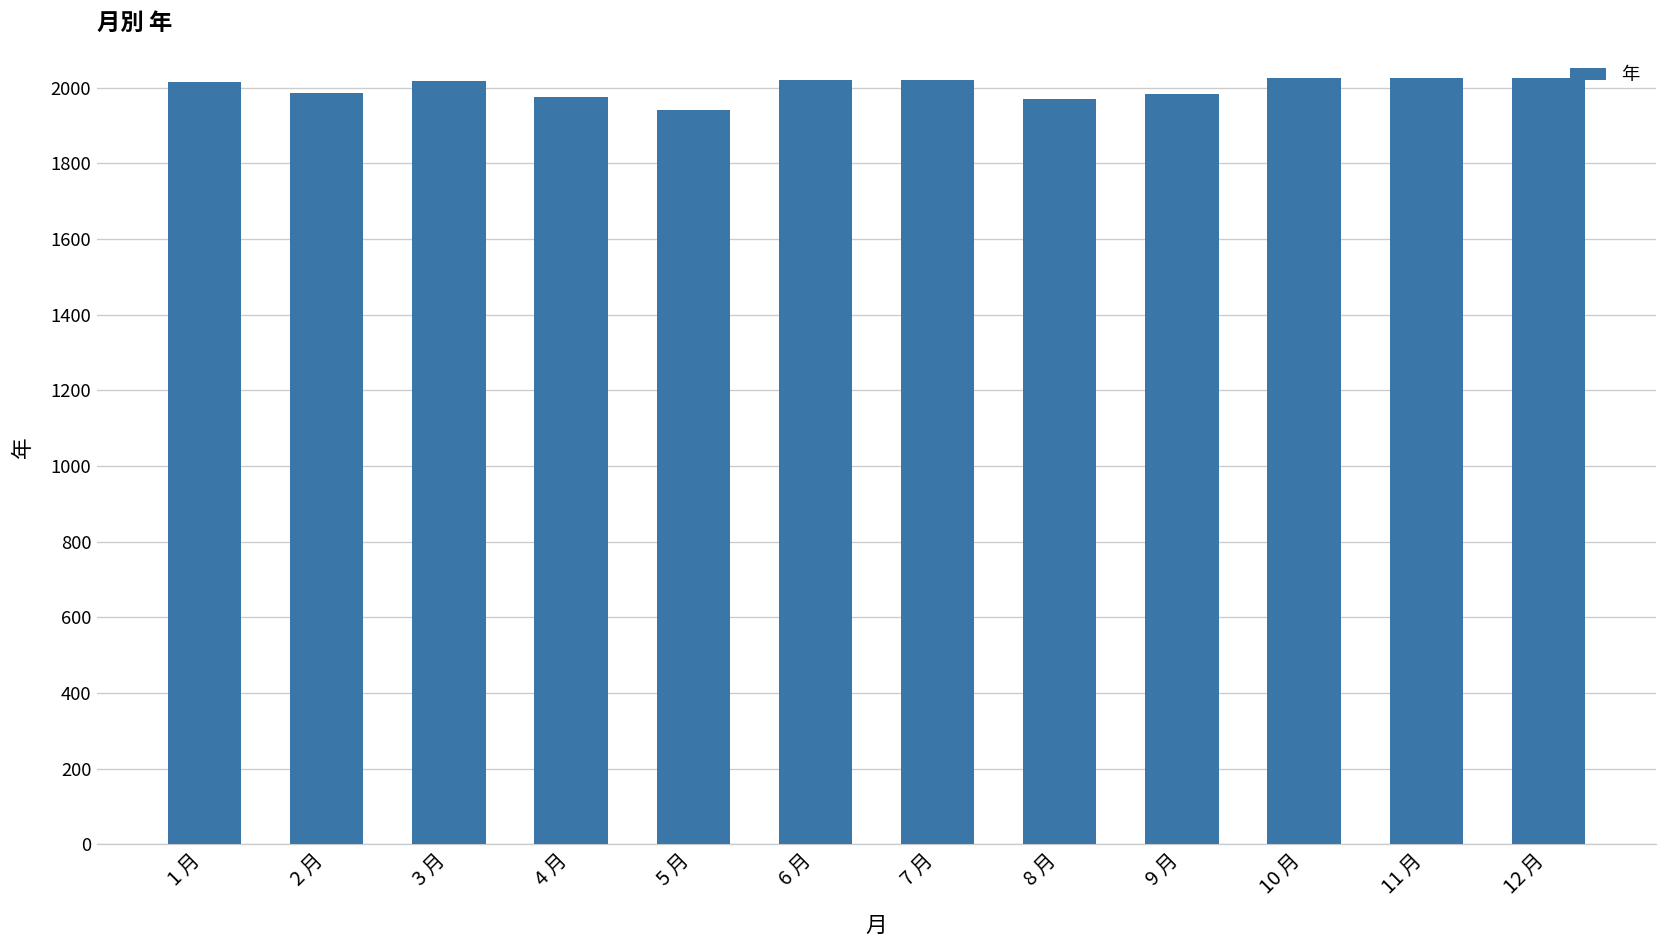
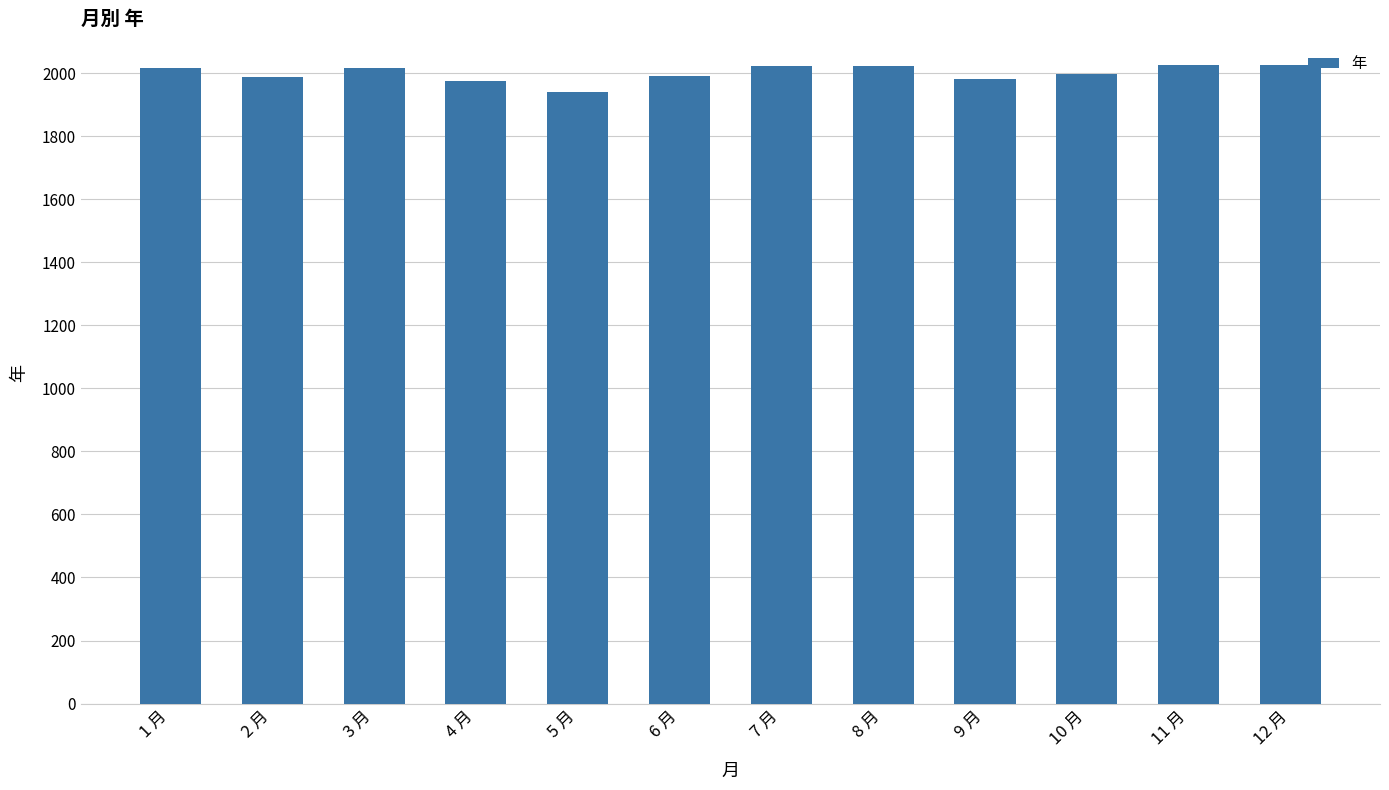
6 月: 2020 -> 1990
8 月: 1970 -> 2020
10 月: 2030 -> 2000
